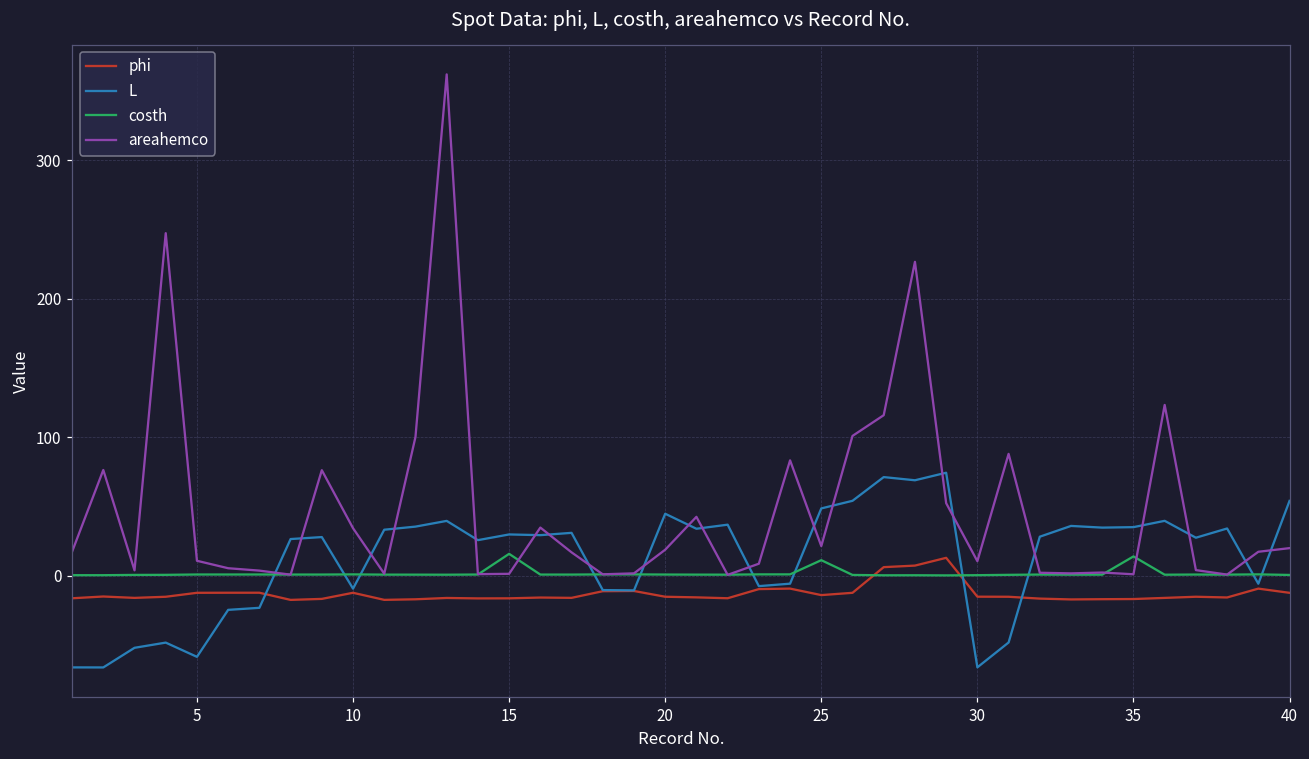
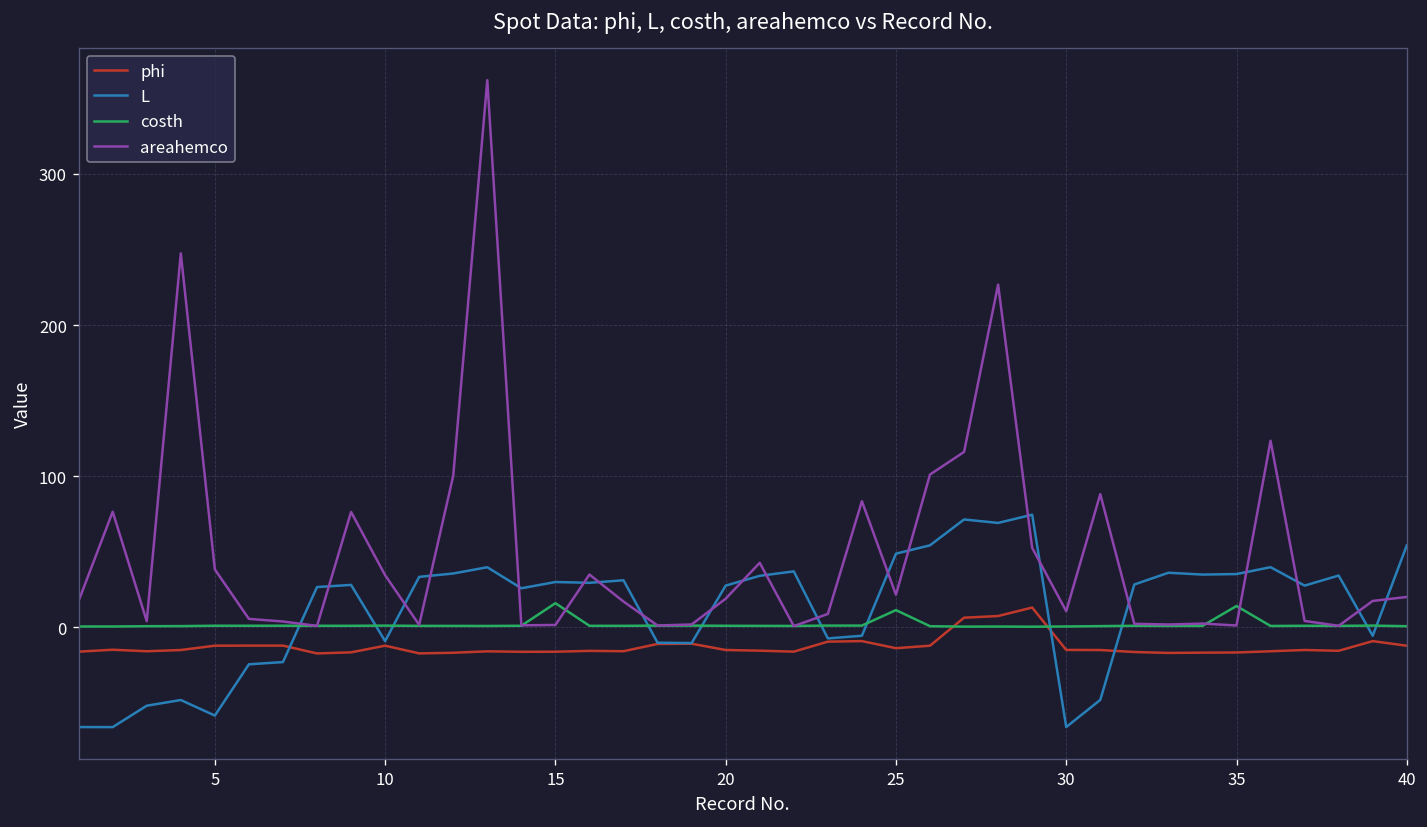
areahemco, 5: 11 -> 38
L, 20: 45 -> 27
